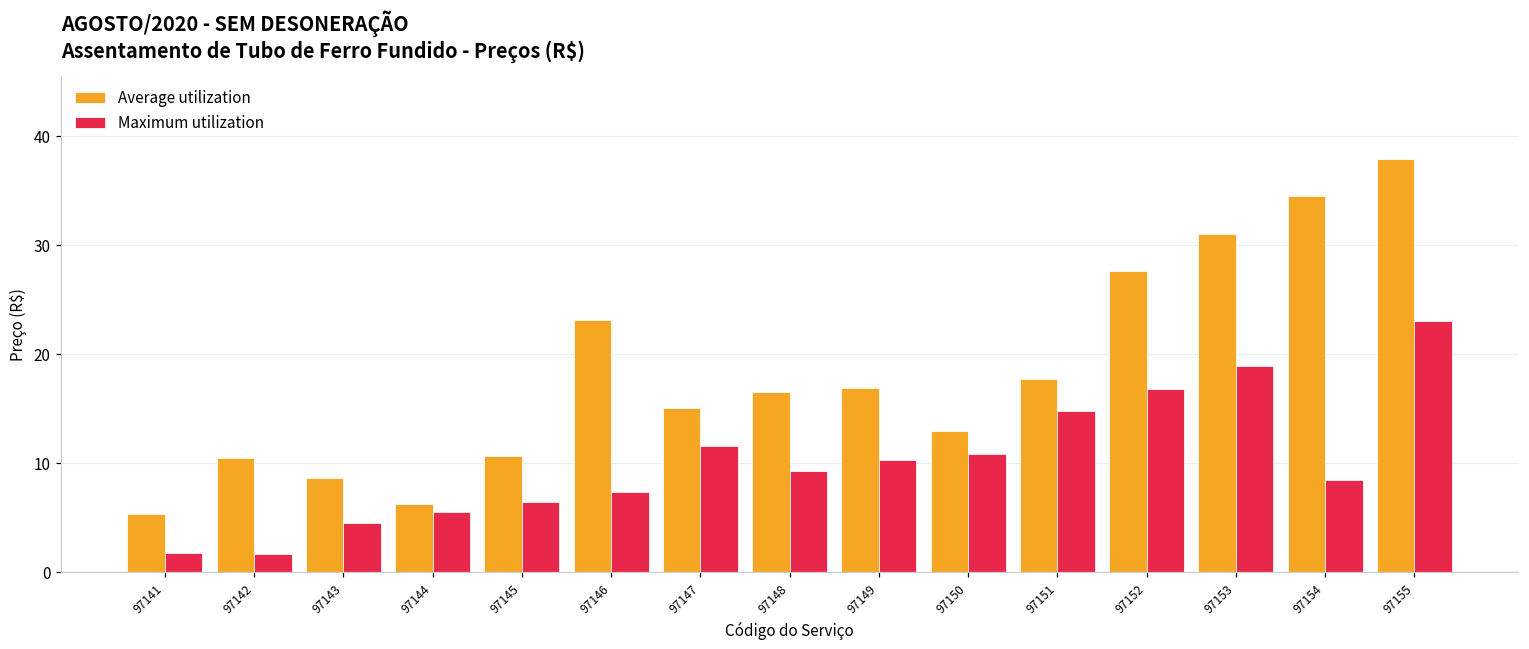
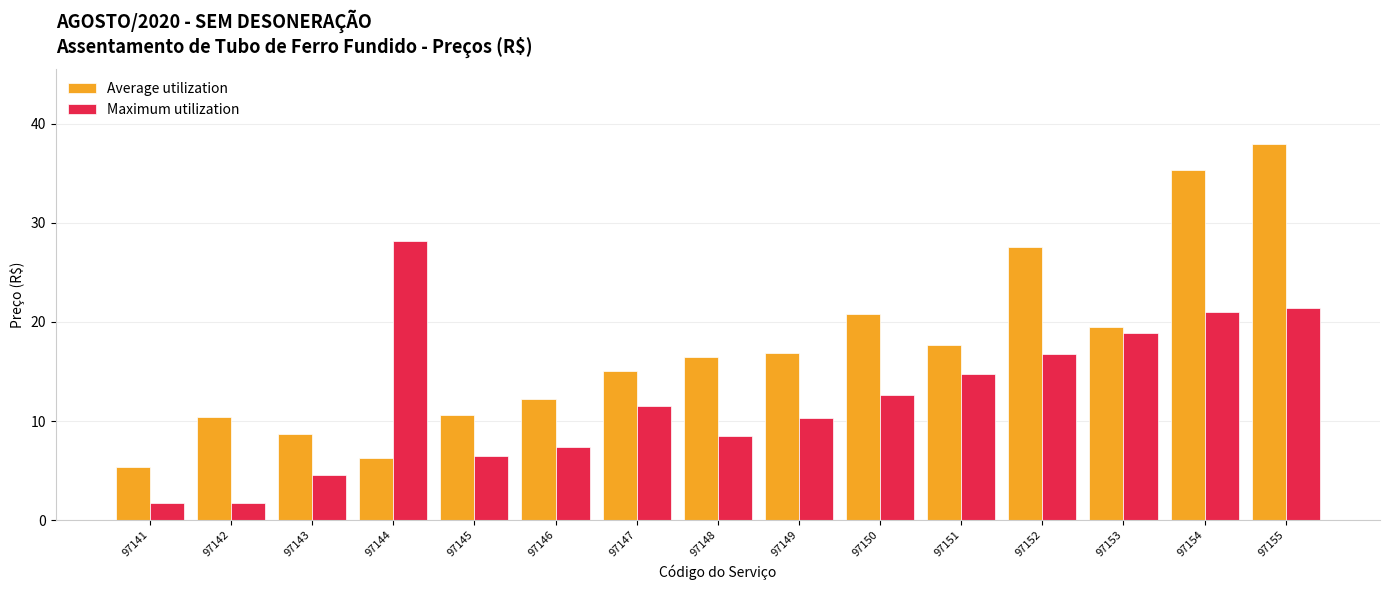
Maximum utilization, 97144: 6 -> 28
Average utilization, 97146: 23 -> 12
Maximum utilization, 97148: 9 -> 8
Average utilization, 97150: 13 -> 21
Maximum utilization, 97150: 11 -> 13
Average utilization, 97153: 31 -> 19
Average utilization, 97154: 34 -> 35
Maximum utilization, 97154: 8 -> 21
Maximum utilization, 97155: 23 -> 21
